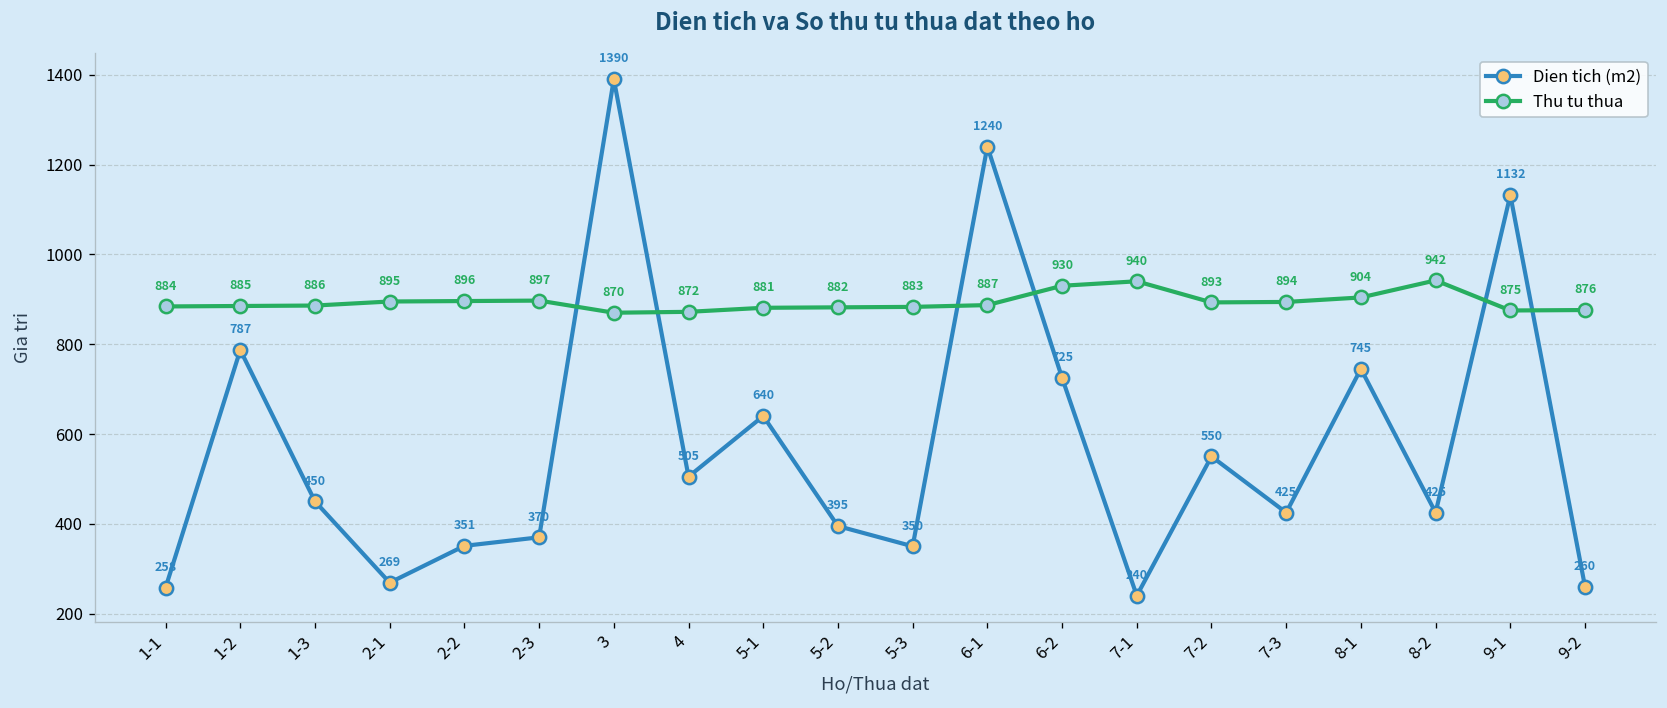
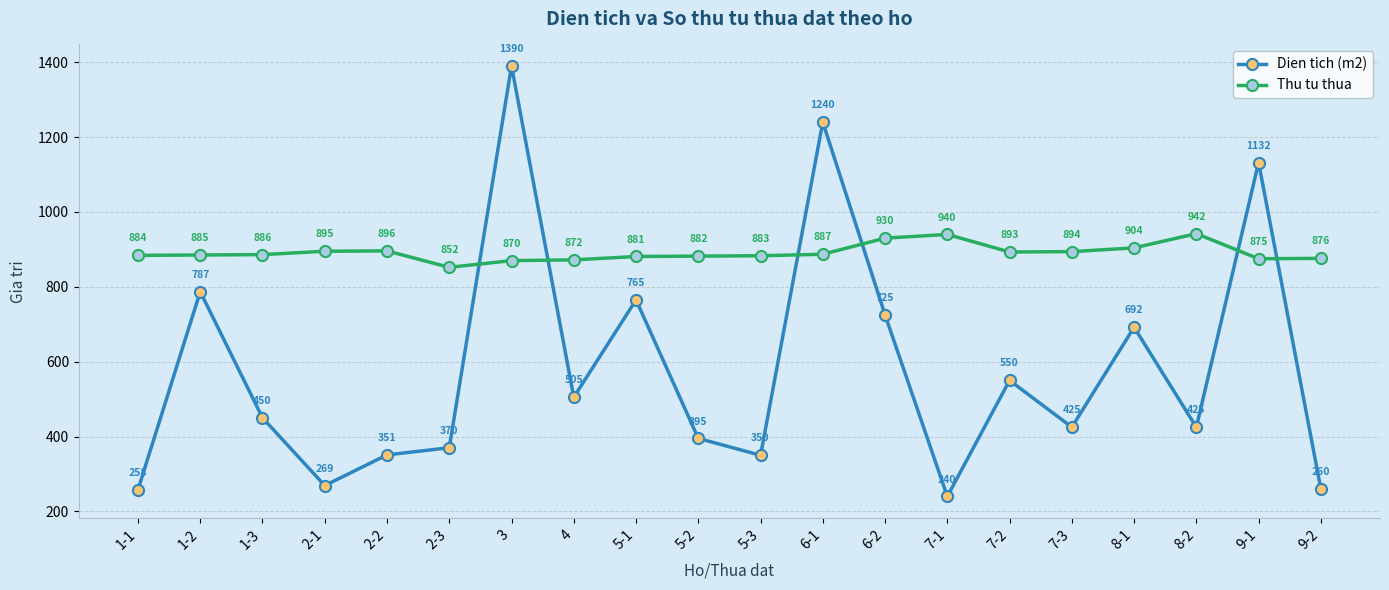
Thu tu thua, 2-3: 897 -> 852
Dien tich (m2), 5-1: 640 -> 765
Dien tich (m2), 8-1: 745 -> 692
